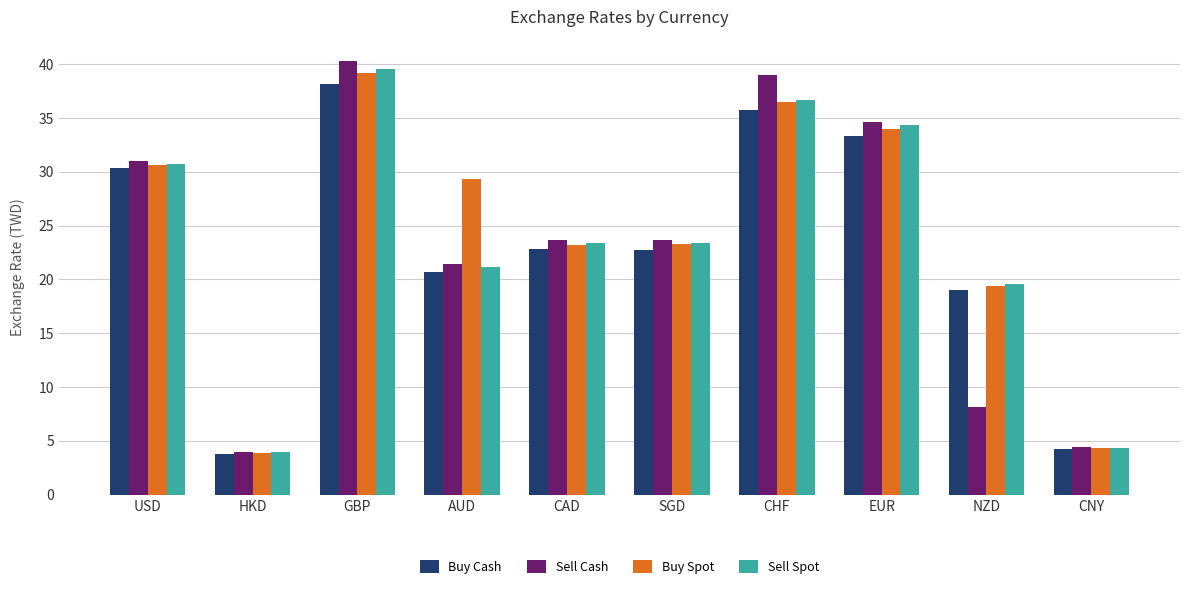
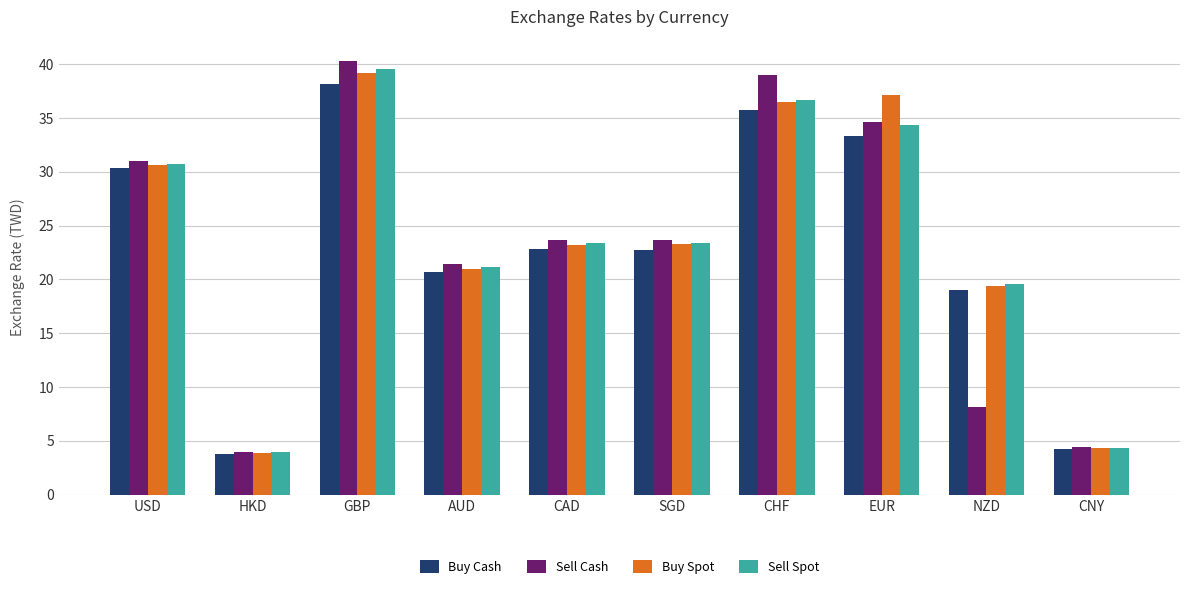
Buy Spot, AUD: 29.3 -> 20.9
Buy Spot, EUR: 33.9 -> 37.1
